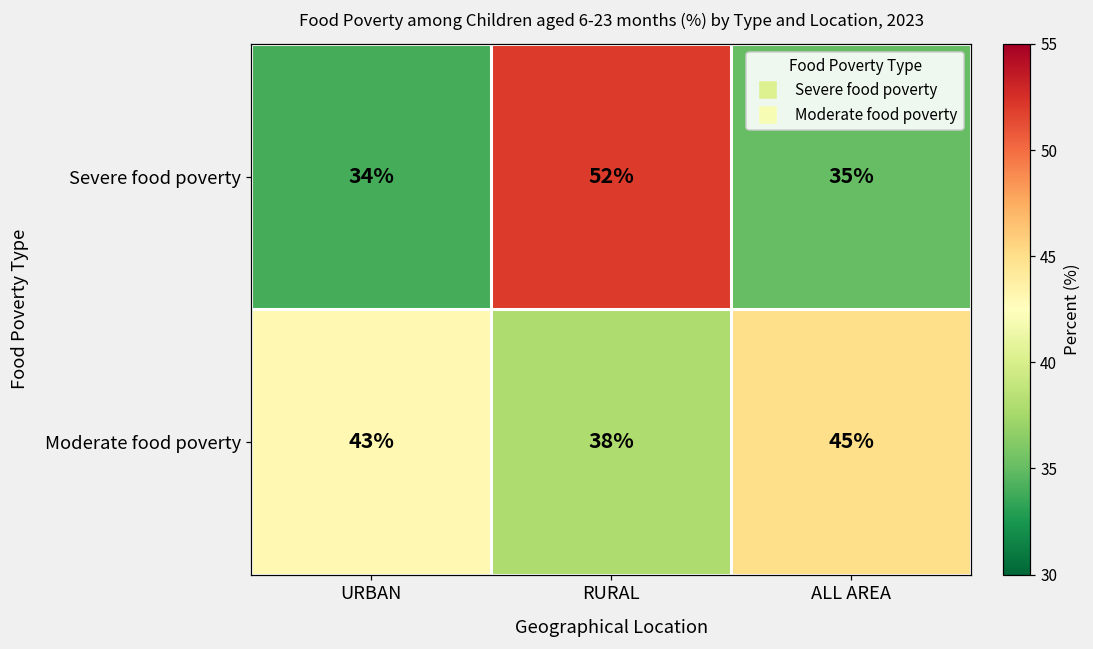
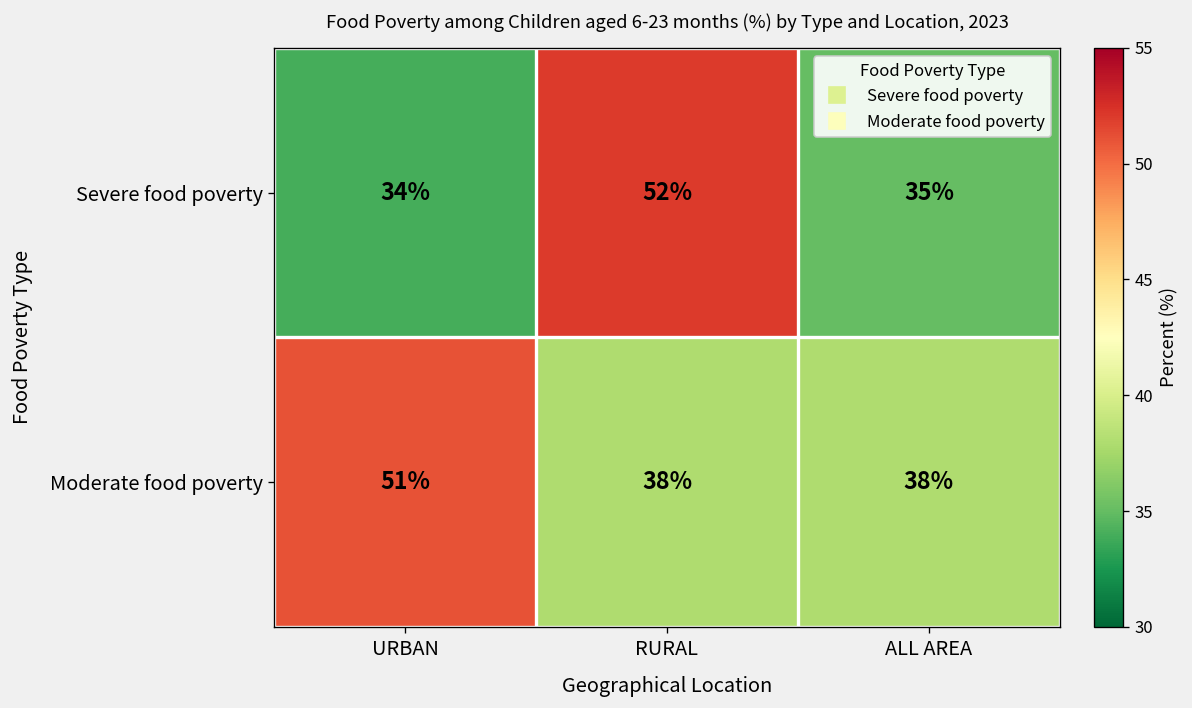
Moderate food poverty, URBAN: 43% -> 51%
Moderate food poverty, ALL AREA: 45% -> 38%
